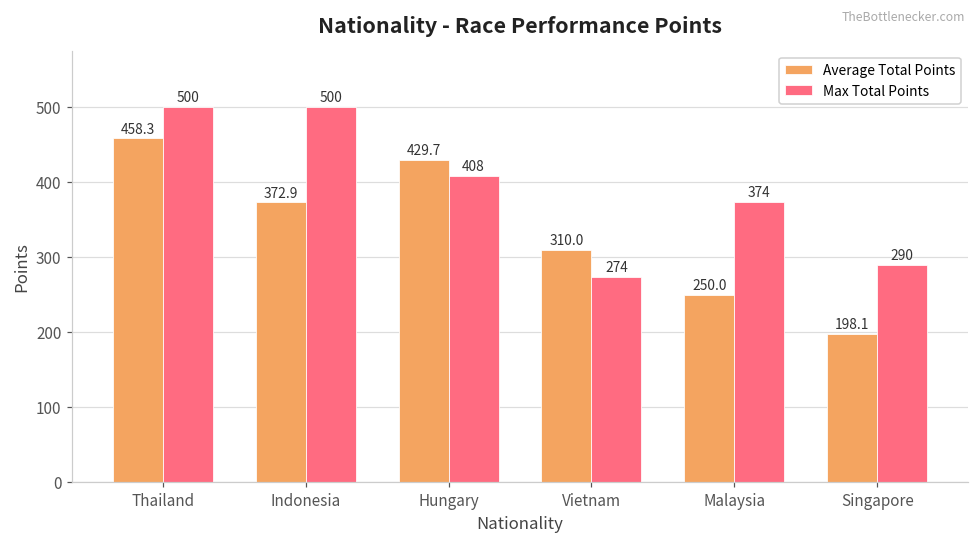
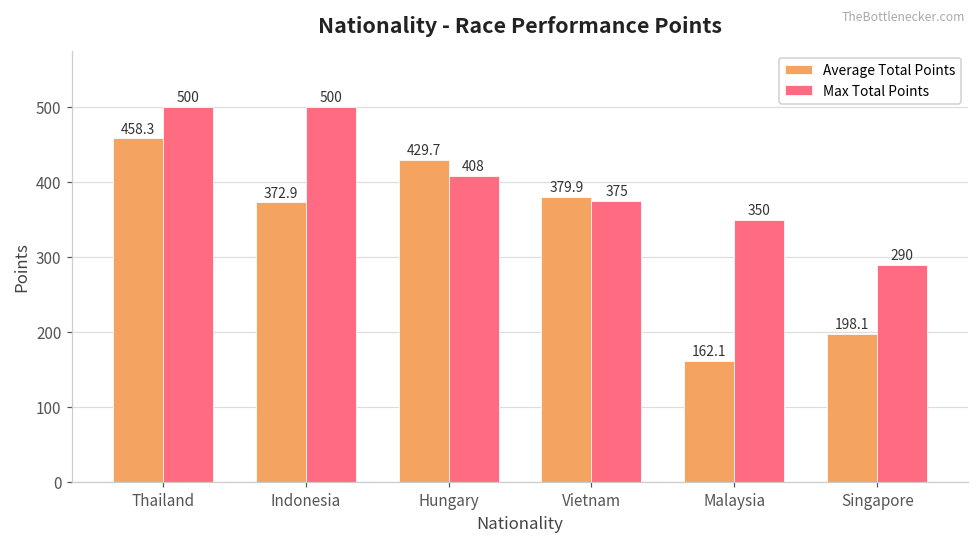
Average Total Points, Vietnam: 310.0 -> 379.9
Max Total Points, Vietnam: 274 -> 375
Average Total Points, Malaysia: 250.0 -> 162.1
Max Total Points, Malaysia: 374 -> 350
